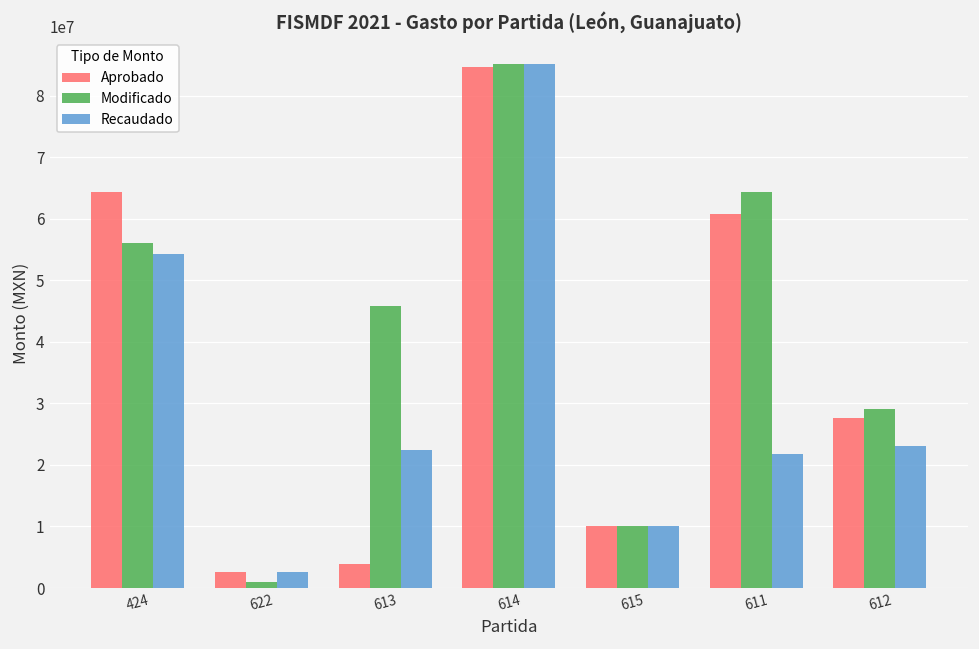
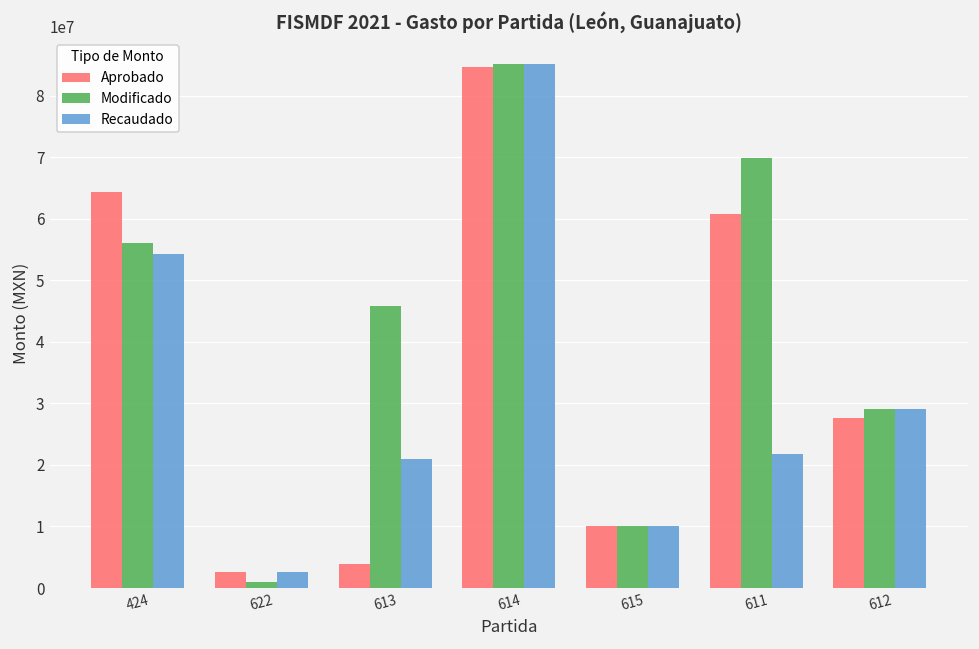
Recaudado, 613: 22000000 -> 21000000
Modificado, 611: 64000000 -> 70000000
Recaudado, 612: 23000000 -> 29000000
